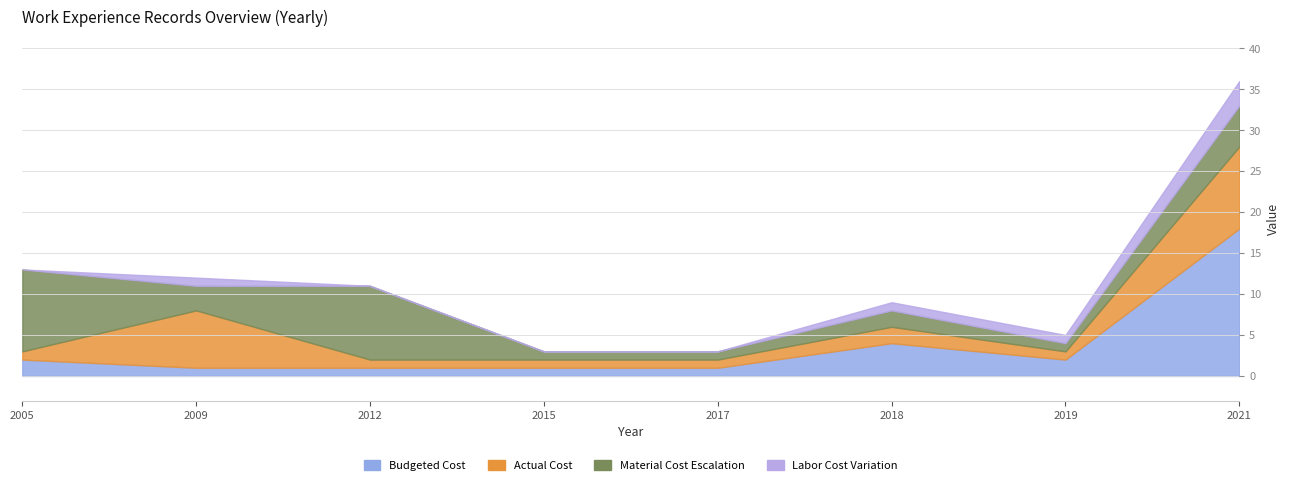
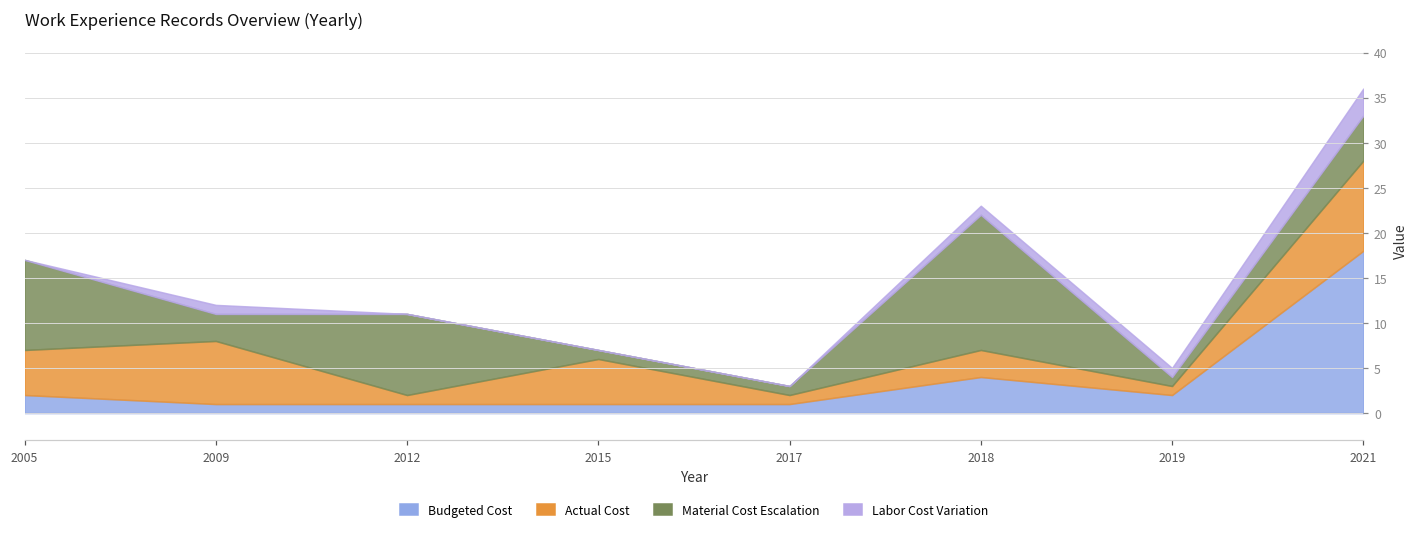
Actual Cost, 2005: 1 -> 5
Actual Cost, 2015: 1 -> 5
Actual Cost, 2018: 2 -> 3
Material Cost Escalation, 2018: 2 -> 15
